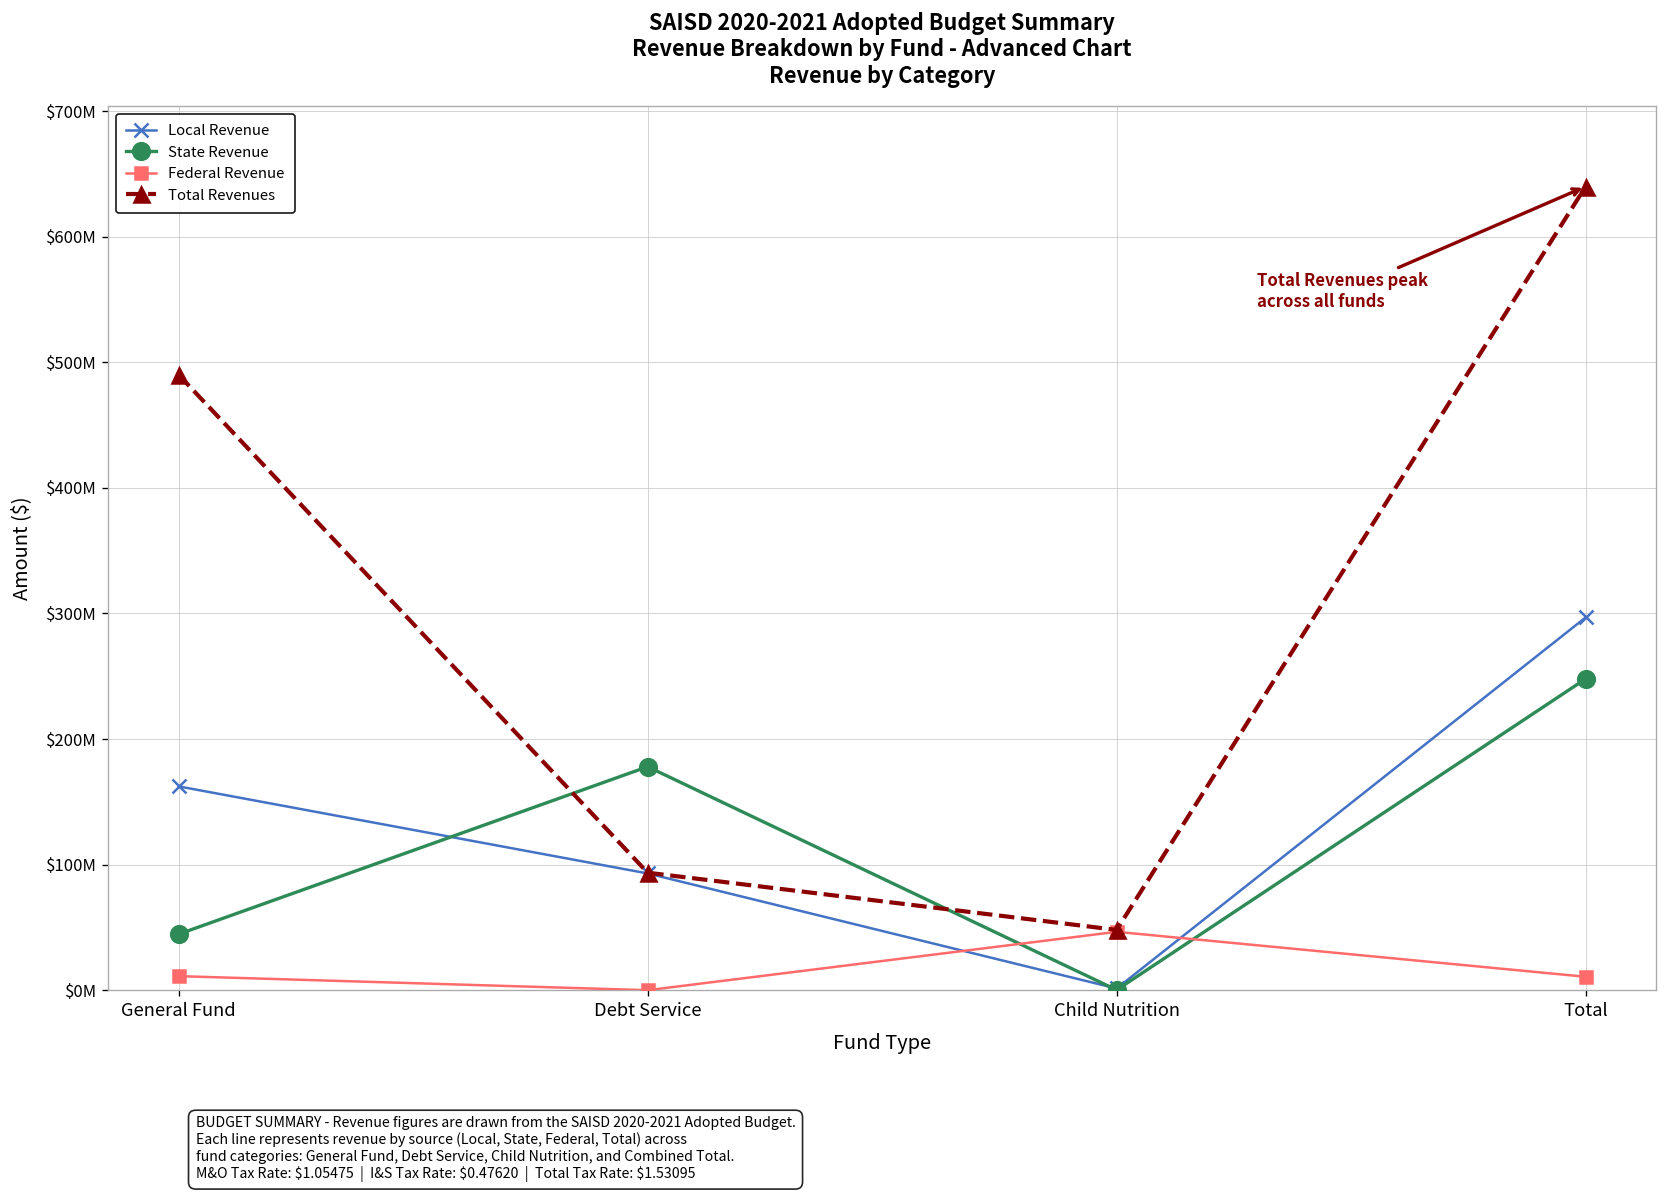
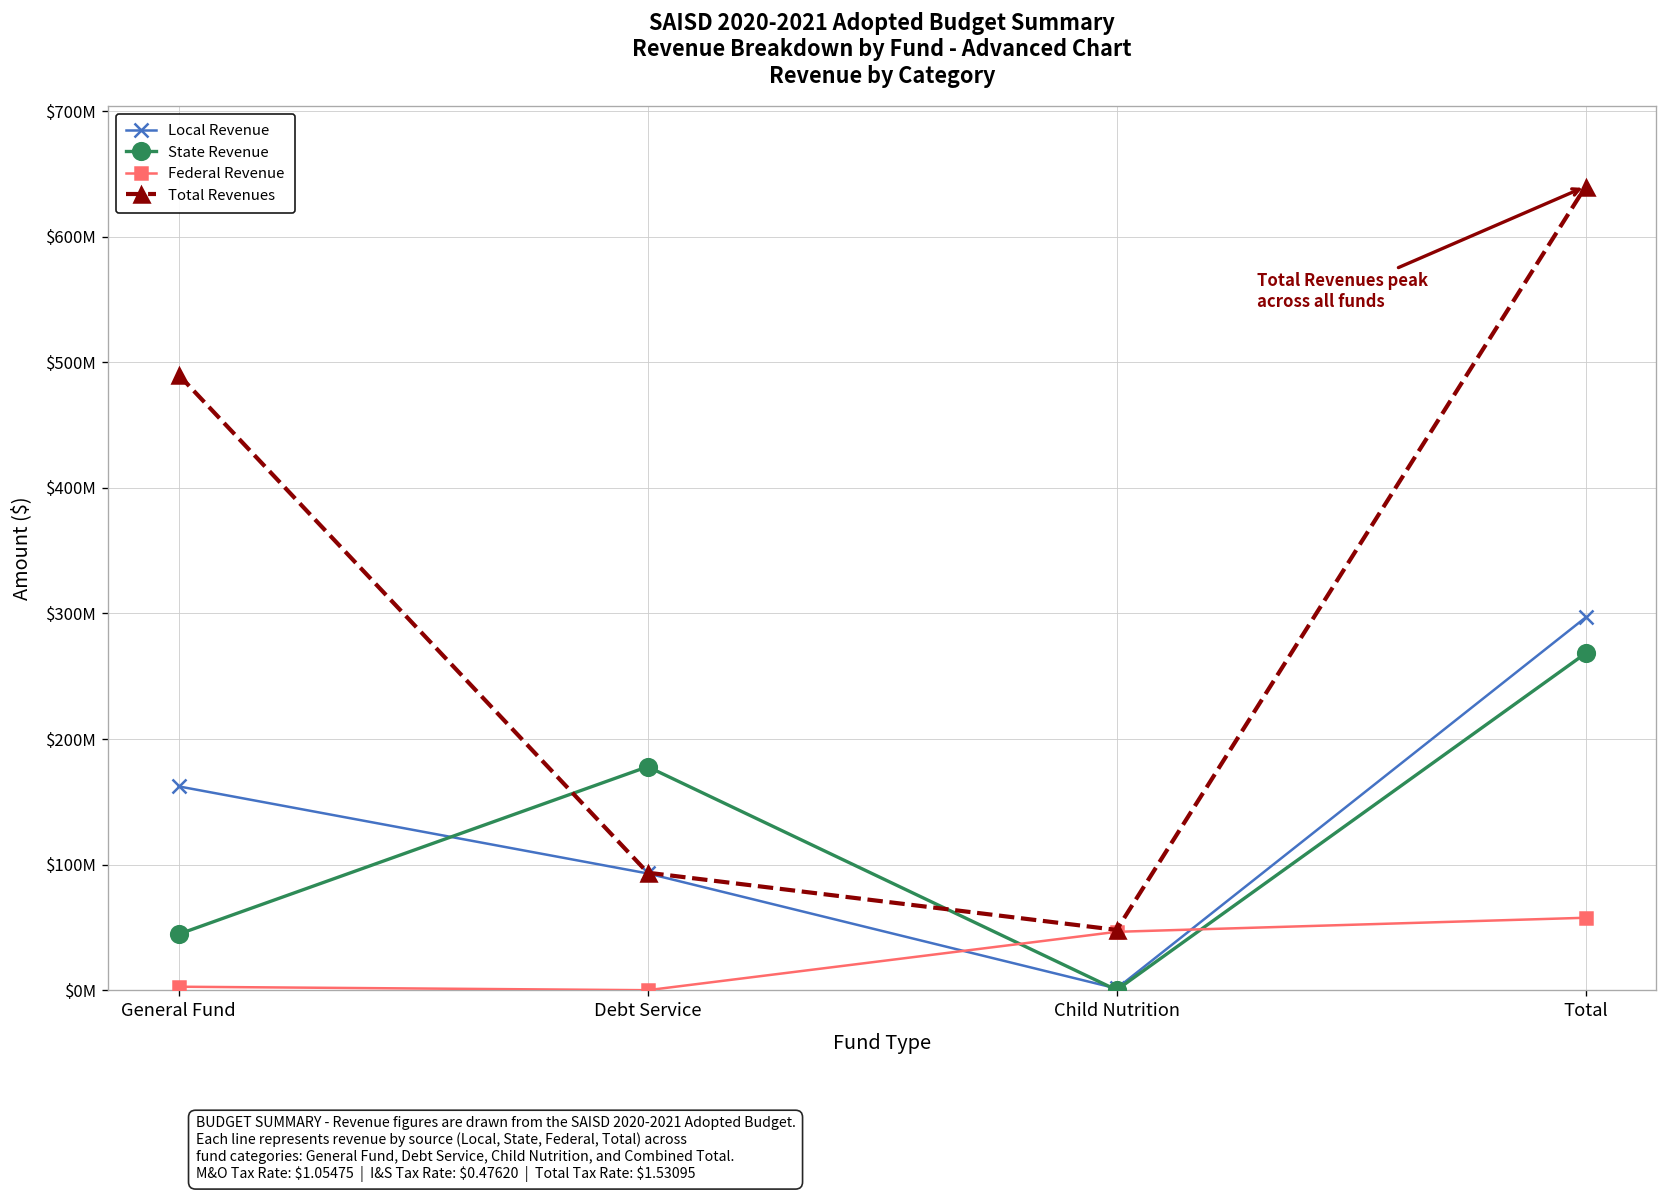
Federal Revenue, General Fund: $11000000 -> $3000000
State Revenue, Total: $248000000 -> $268000000
Federal Revenue, Total: $11000000 -> $58000000
